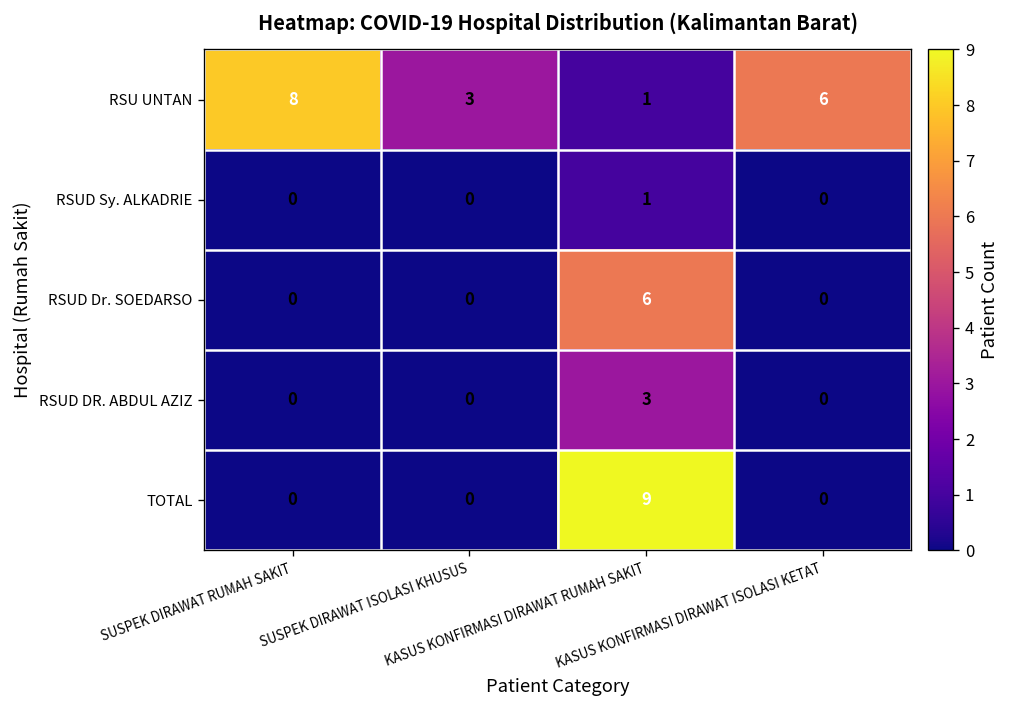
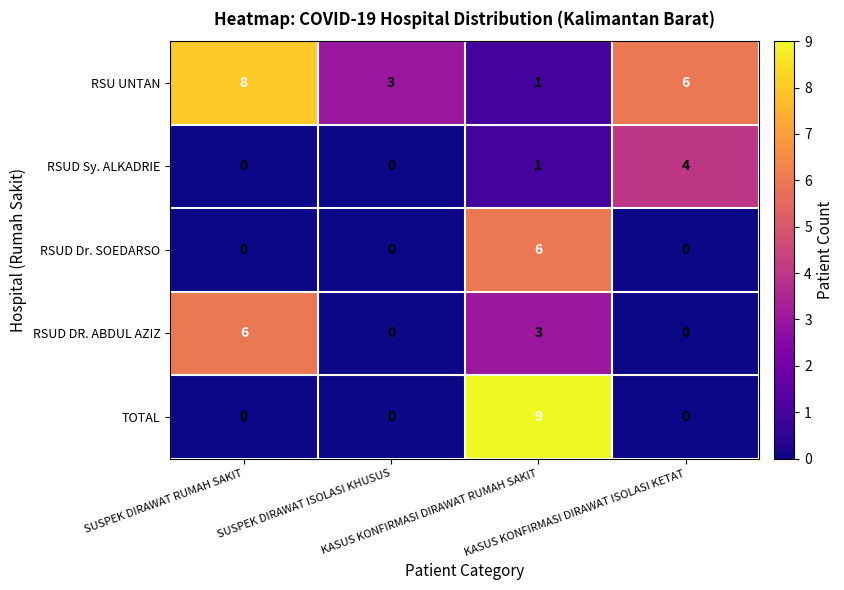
RSUD Sy. ALKADRIE, KASUS KONFIRMASI DIRAWAT ISOLASI KETAT: 0 -> 4
RSUD DR. ABDUL AZIZ, SUSPEK DIRAWAT RUMAH SAKIT: 0 -> 6
